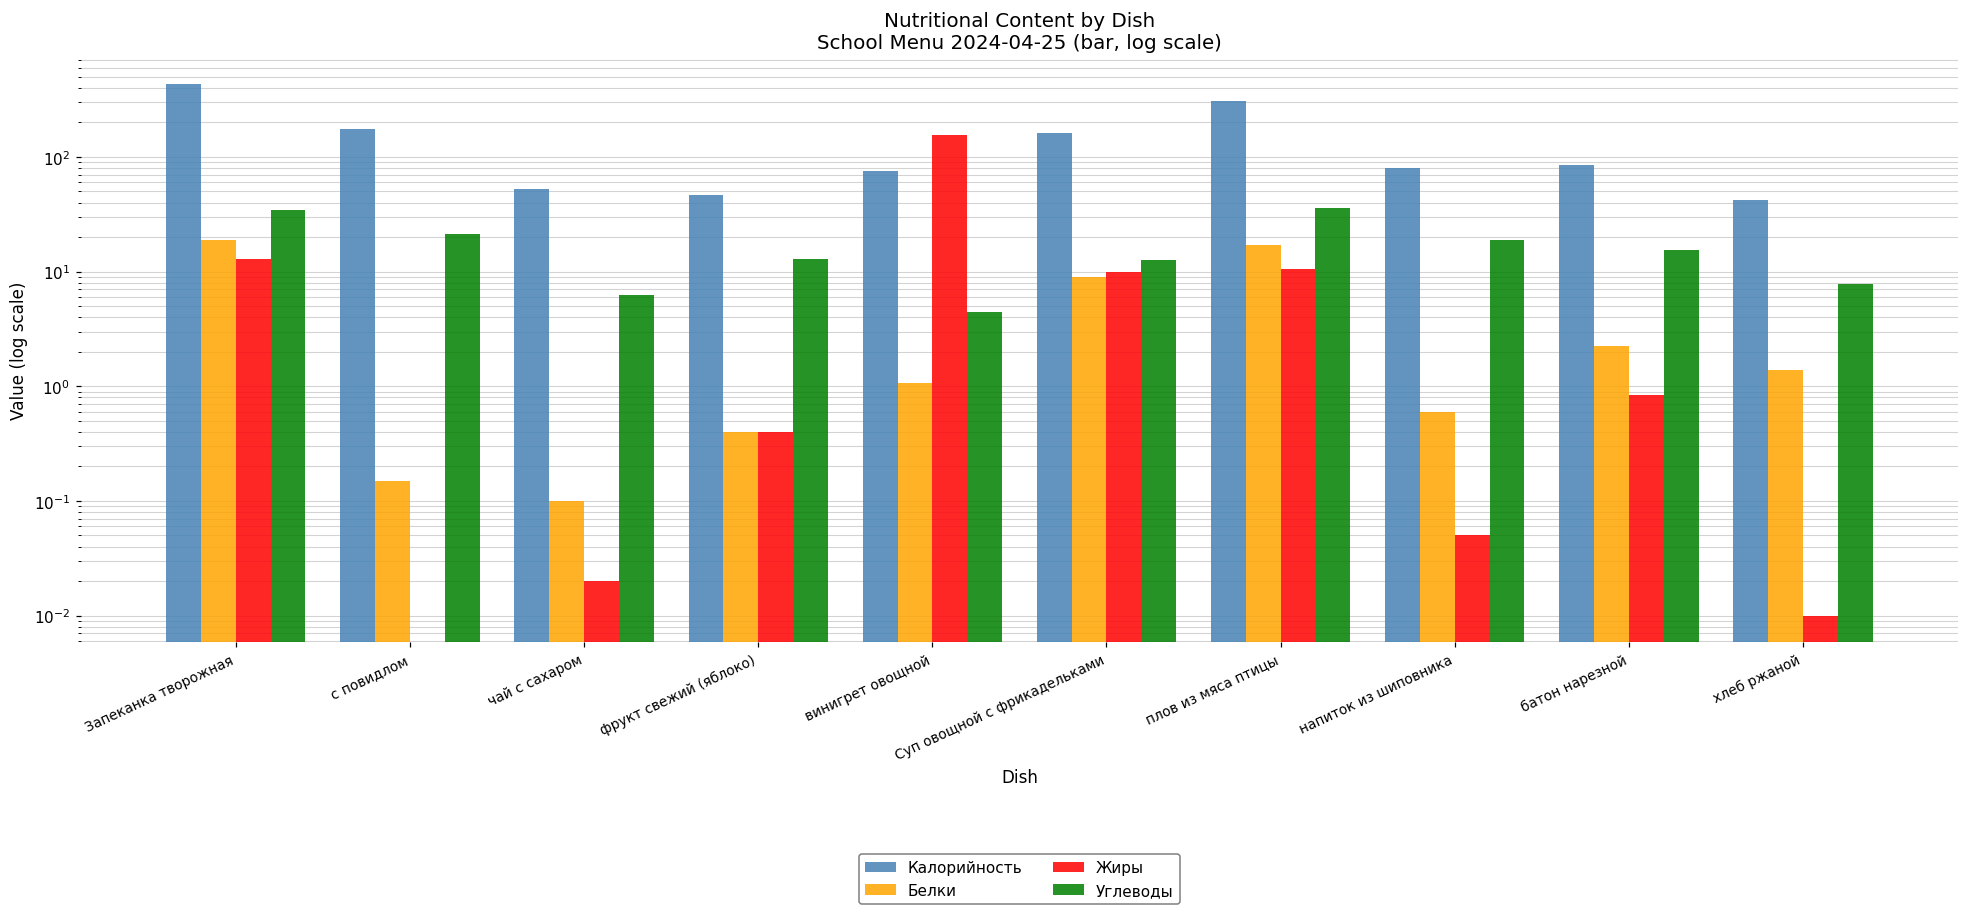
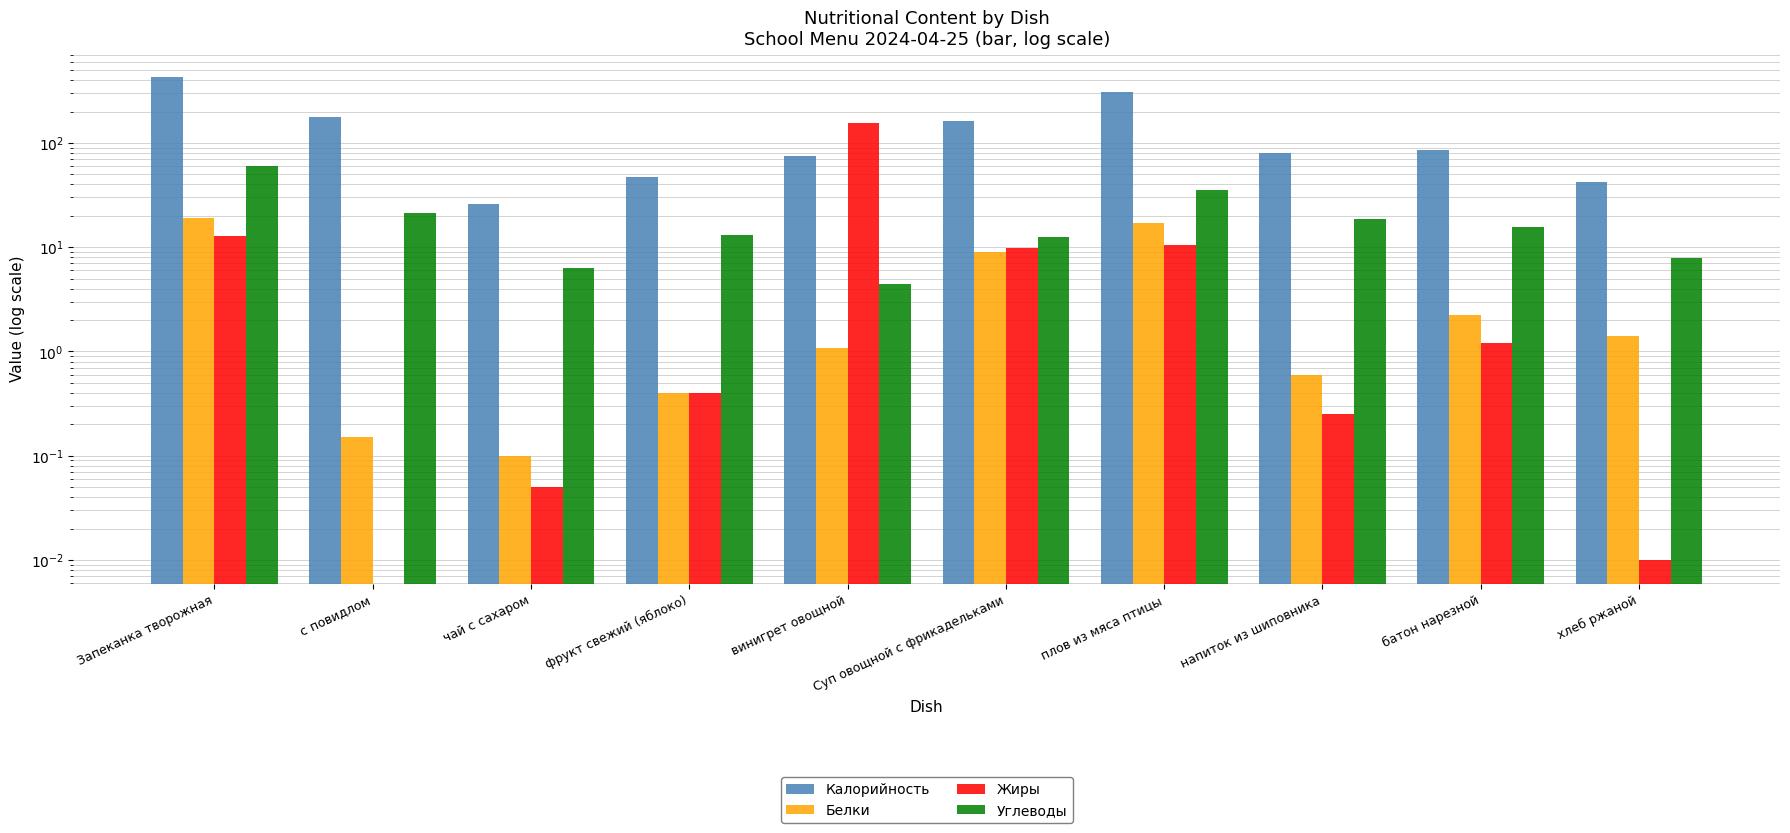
Углеводы, Запеканка творожная: 34 -> 60
Калорийность, чай с сахаром: 50 -> 26
Жиры, чай с сахаром: 0.02 -> 0.05
Жиры, напиток из шиповника: 0.05 -> 0.25
Жиры, батон нарезной: 0.8 -> 1.2
